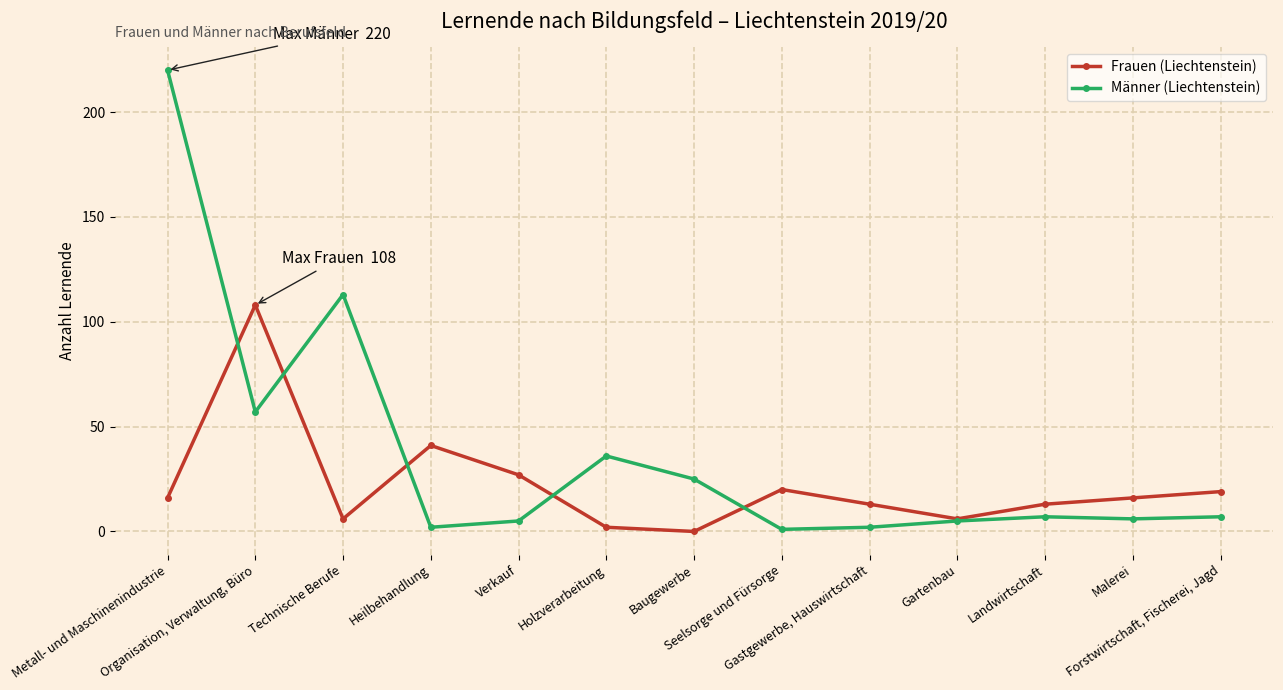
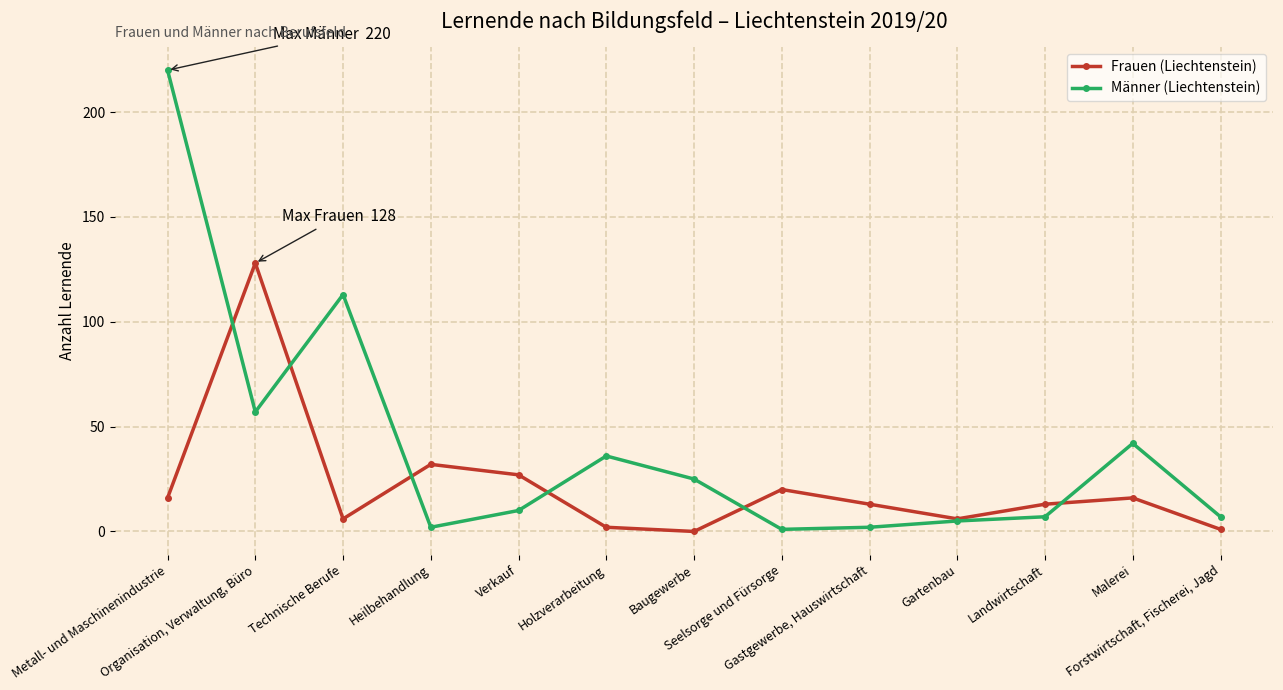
Frauen (Liechtenstein), Organisation, Verwaltung, Büro: 108 -> 128
Frauen (Liechtenstein), Heilbehandlung: 41 -> 32
Männer (Liechtenstein), Verkauf: 5 -> 10
Männer (Liechtenstein), Malerei: 6 -> 42
Frauen (Liechtenstein), Forstwirtschaft, Fischerei, Jagd: 19 -> 1
